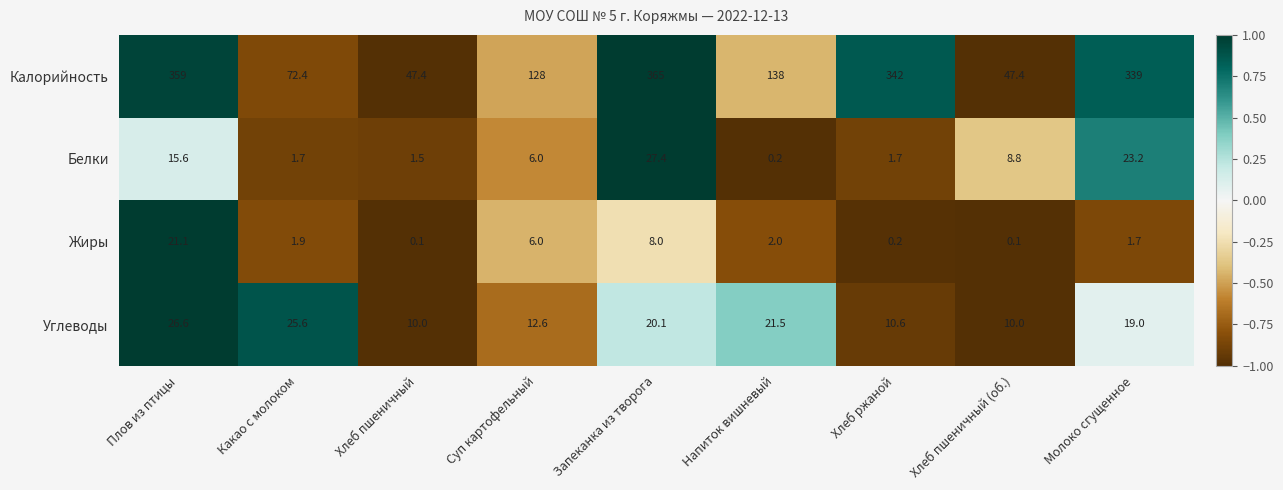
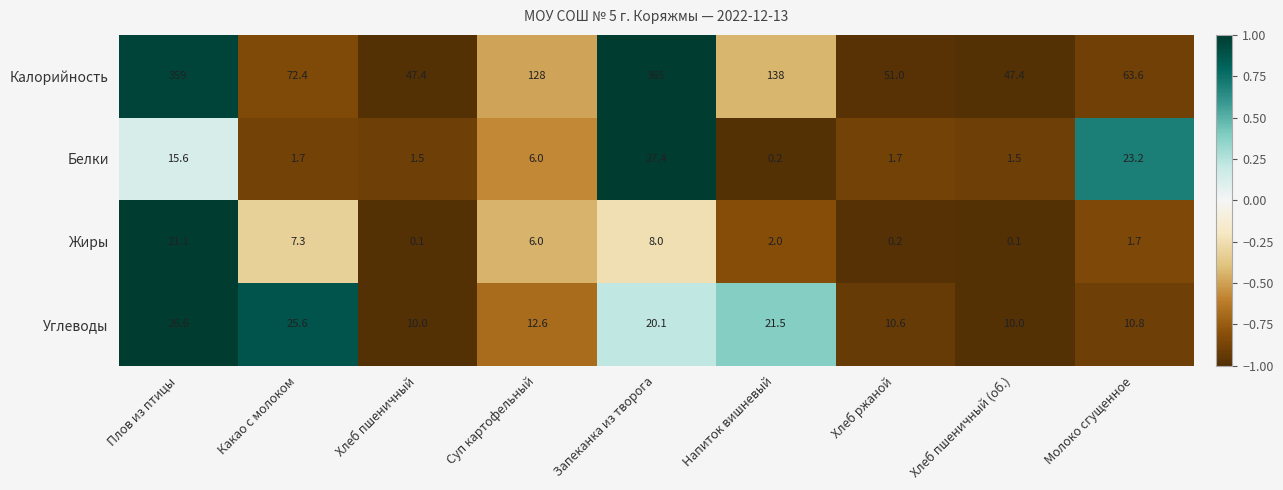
Калорийность, Хлеб ржаной: 342 -> 51.0
Калорийность, Молоко сгущенное: 339 -> 63.6
Белки, Хлеб пшеничный (об.): 8.8 -> 1.5
Жиры, Какао с молоком: 1.9 -> 7.3
Углеводы, Молоко сгущенное: 19.0 -> 10.8
